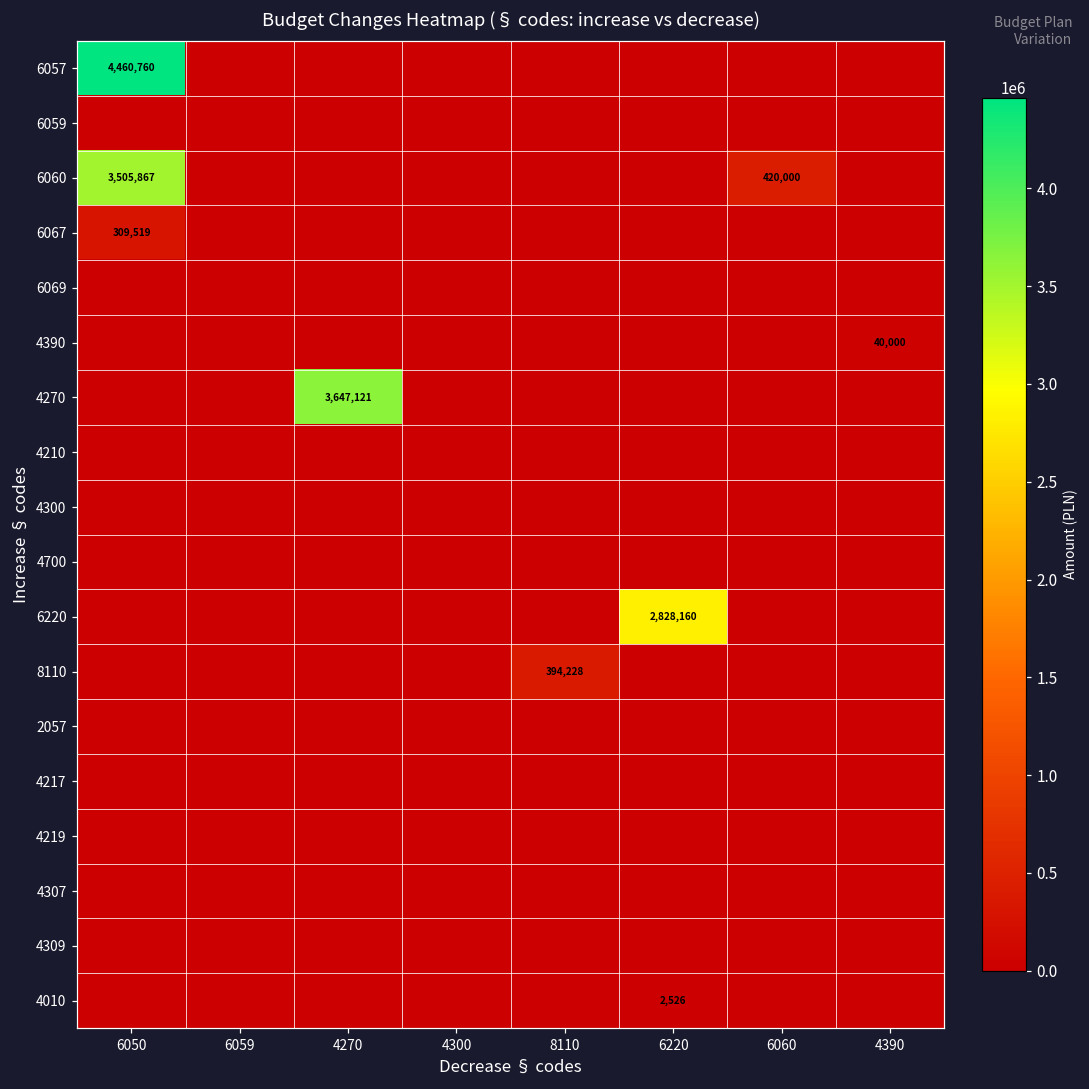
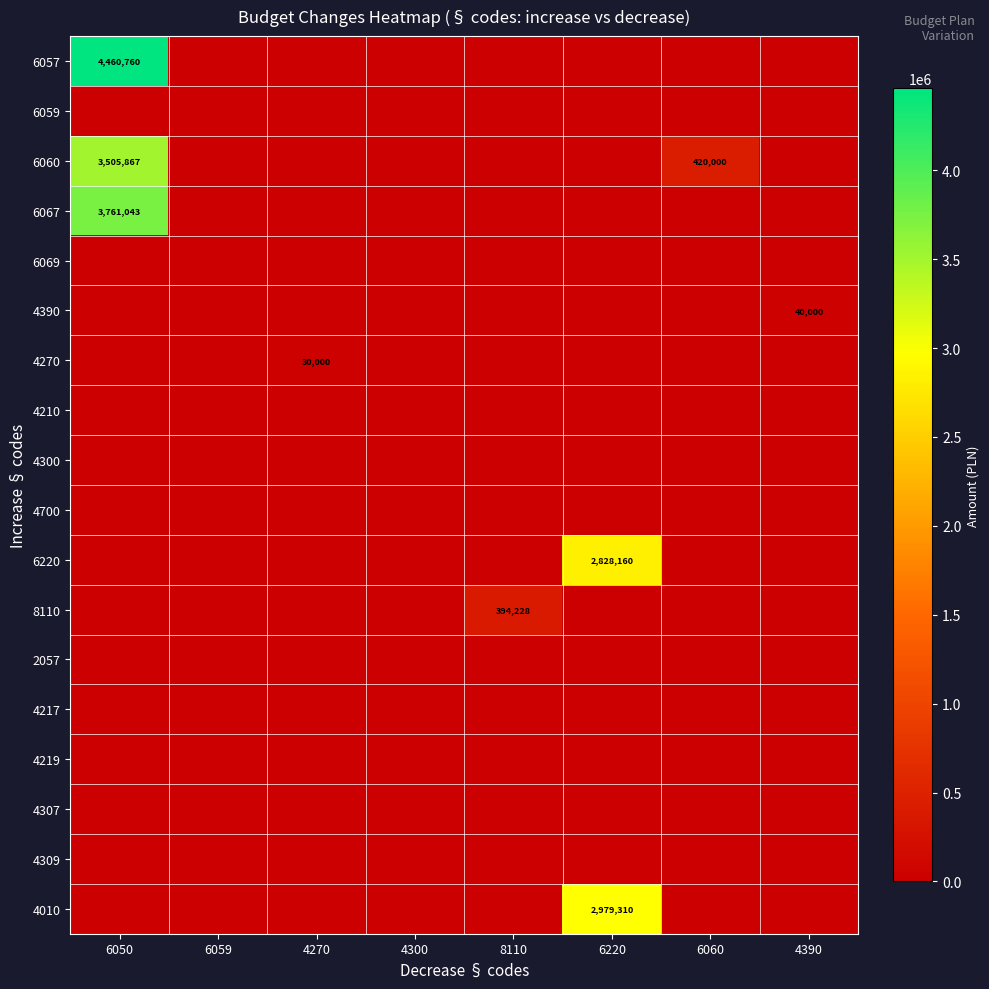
6067, 6050: 309,519 -> 3,761,043
4270, 4270: 3,647,121 -> 30,000
4010, 6220: 2,526 -> 2,979,310
